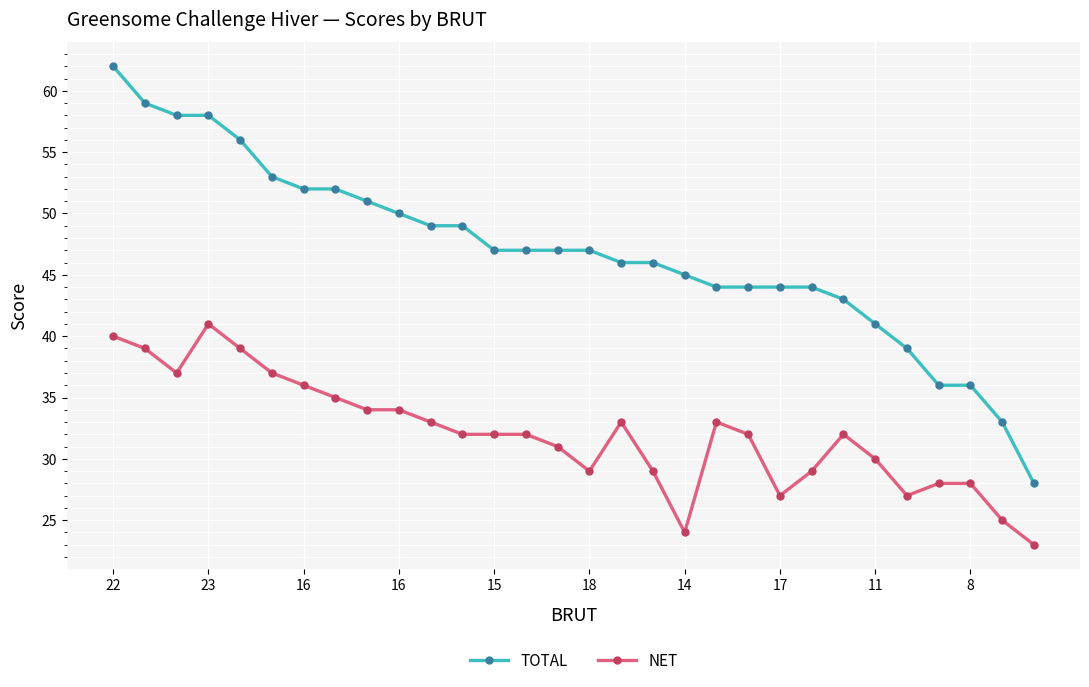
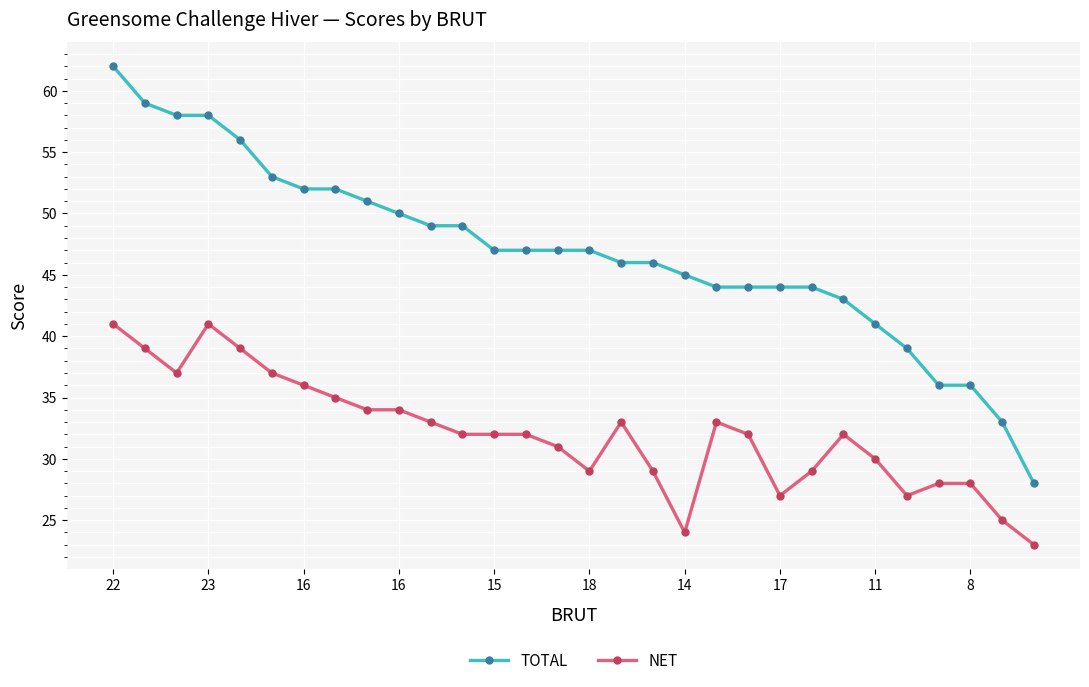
NET, 22: 40 -> 41
